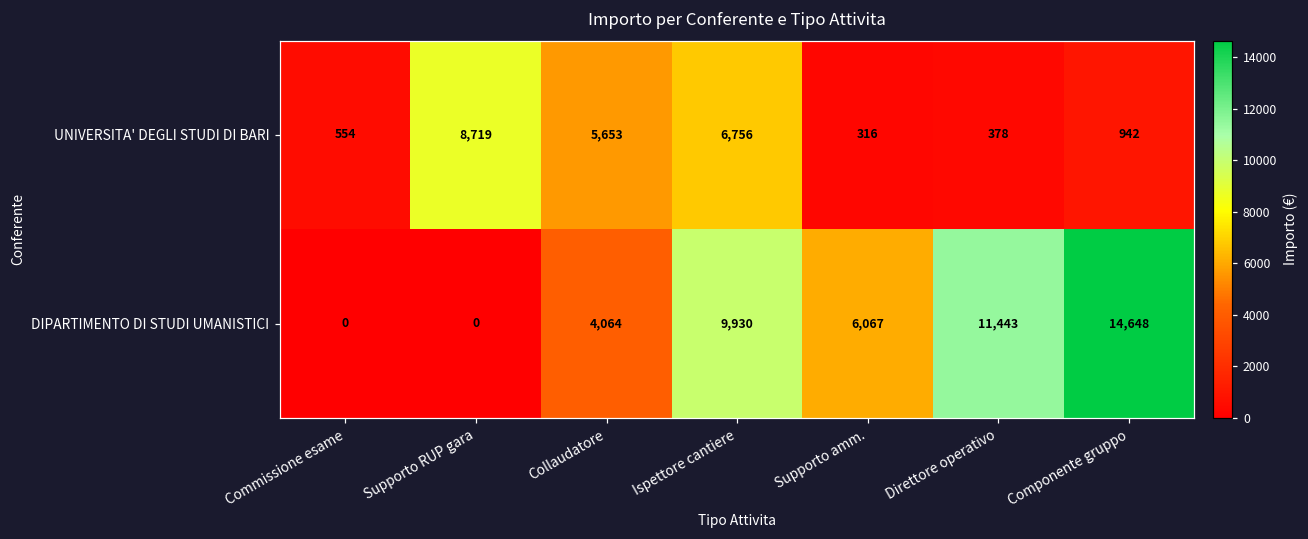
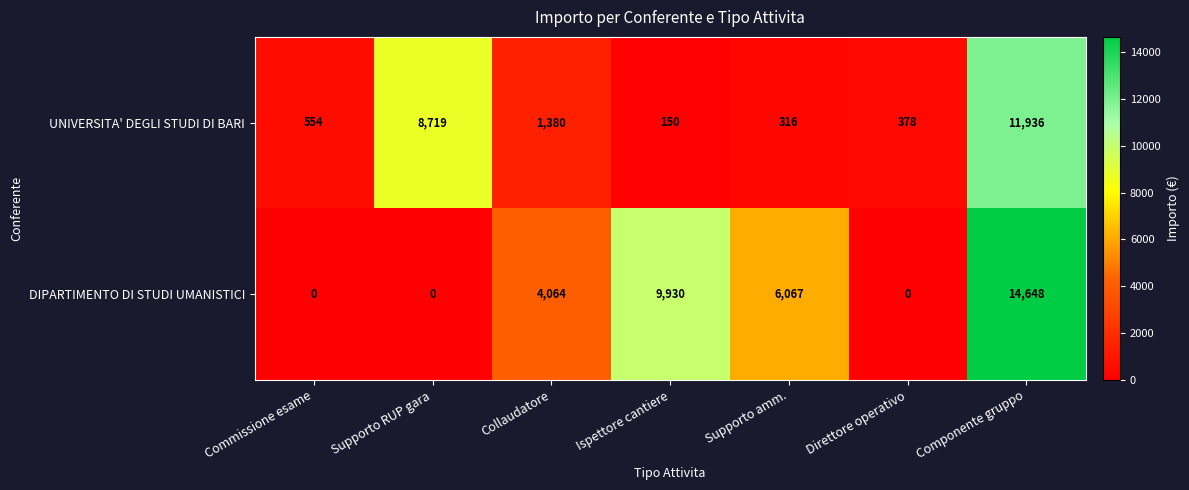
UNIVERSITA' DEGLI STUDI DI BARI, Collaudatore: 5,653 -> 1,380
UNIVERSITA' DEGLI STUDI DI BARI, Ispettore cantiere: 6,756 -> 150
UNIVERSITA' DEGLI STUDI DI BARI, Componente gruppo: 942 -> 11,936
DIPARTIMENTO DI STUDI UMANISTICI, Direttore operativo: 11,443 -> 0
